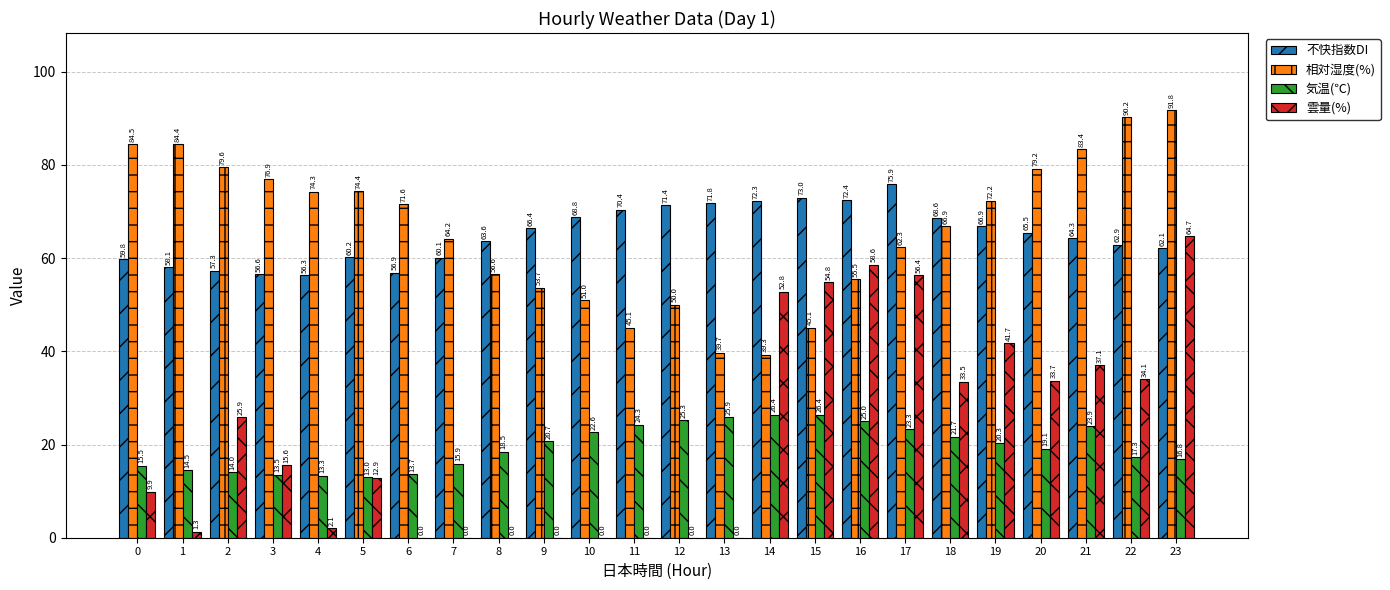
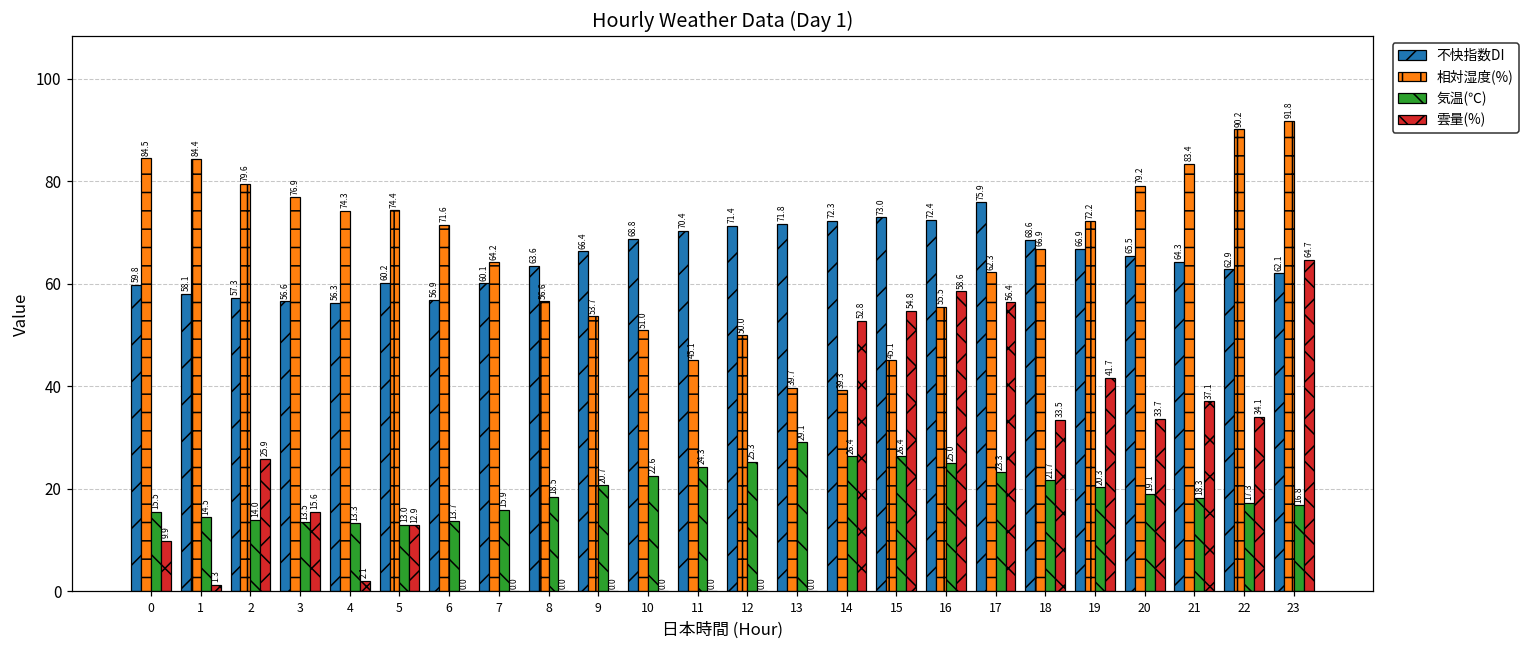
気温(℃), 13: 25.9 -> 29.1
気温(℃), 21: 23.9 -> 18.3
